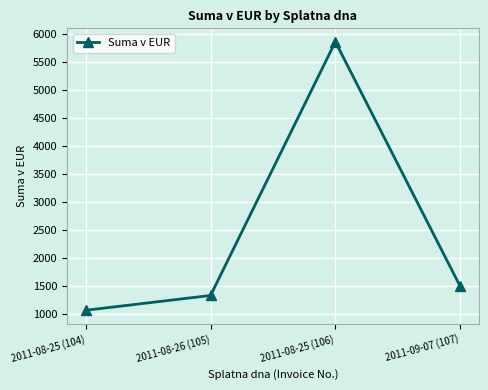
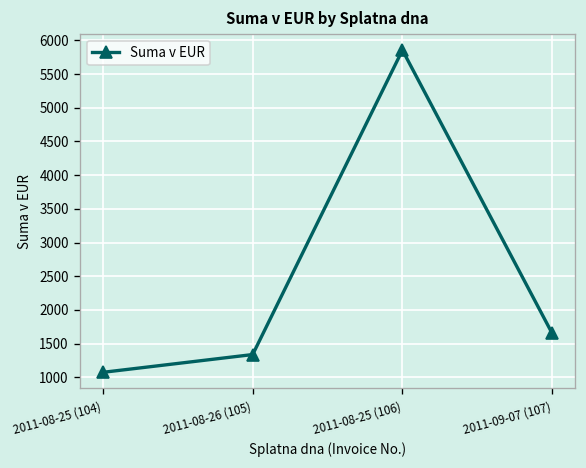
2011-09-07 (107): 1500 -> 1700
